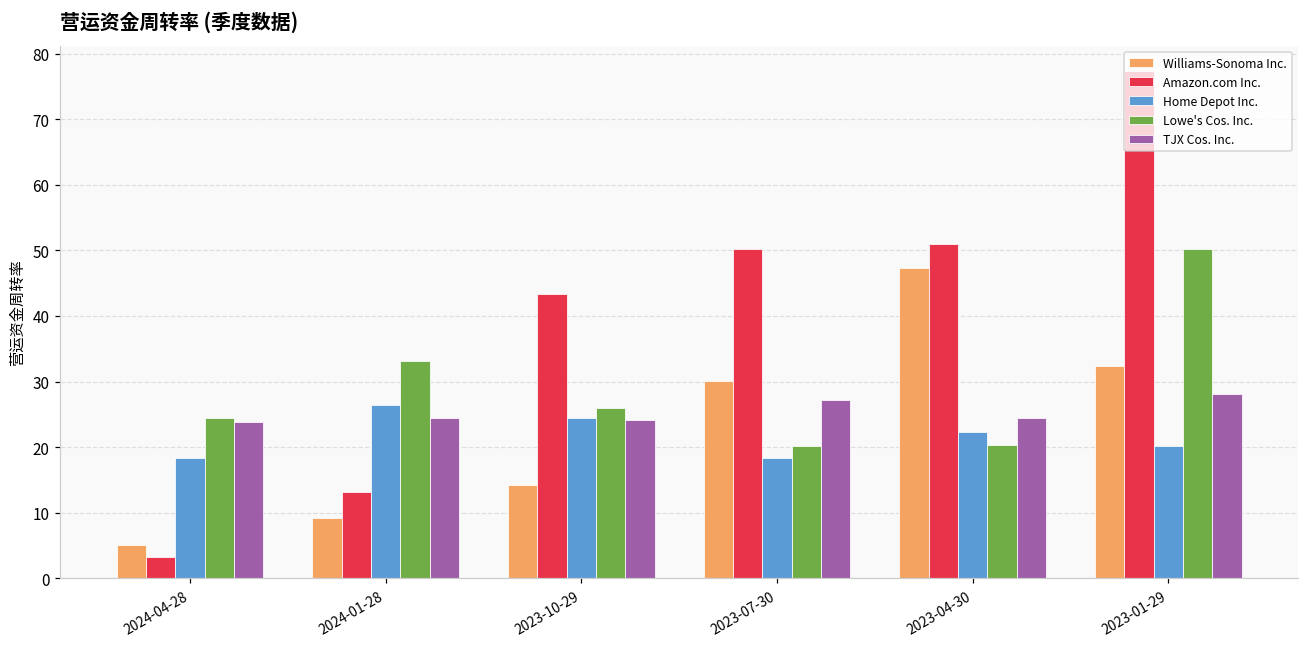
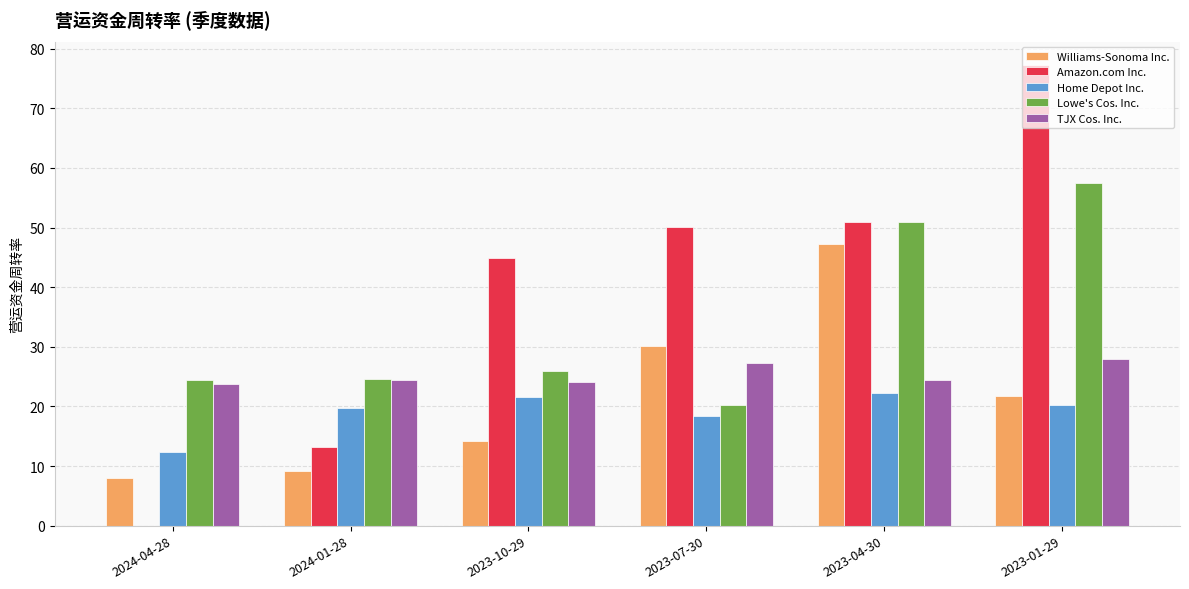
Williams-Sonoma Inc., 2024-04-28: 5 -> 8
Amazon.com Inc., 2024-04-28: 3 -> 0
Home Depot Inc., 2024-04-28: 18 -> 12
Home Depot Inc., 2024-01-28: 26 -> 20
Lowe's Cos. Inc., 2024-01-28: 33 -> 25
Amazon.com Inc., 2023-10-29: 43 -> 45
Home Depot Inc., 2023-10-29: 24 -> 22
Lowe's Cos. Inc., 2023-04-30: 20 -> 51
Williams-Sonoma Inc., 2023-01-29: 32 -> 22
Lowe's Cos. Inc., 2023-01-29: 50 -> 57
